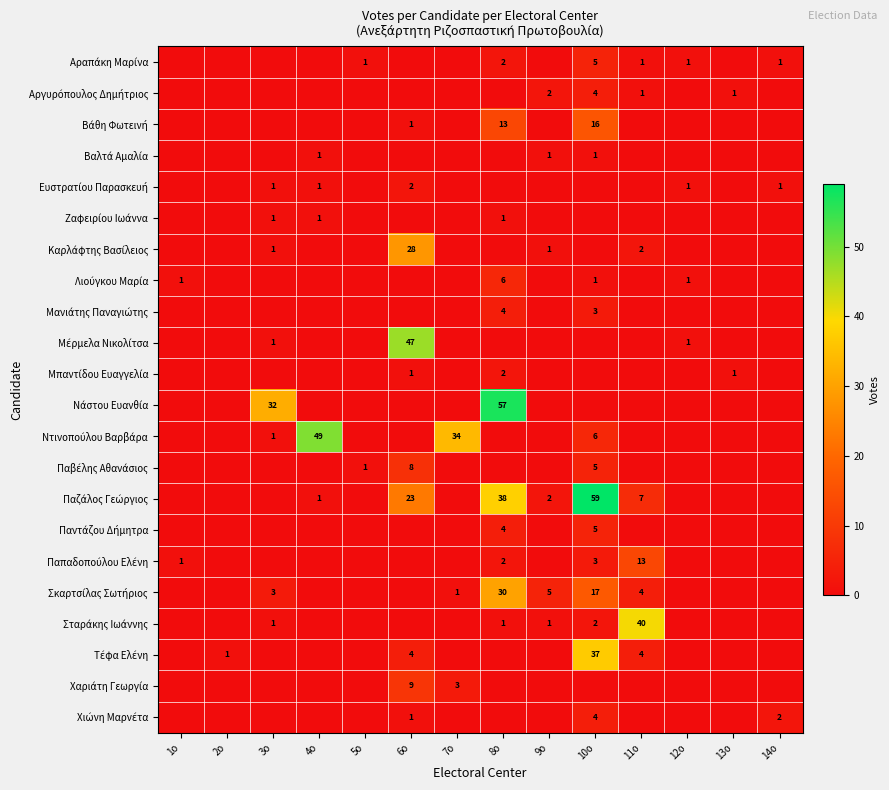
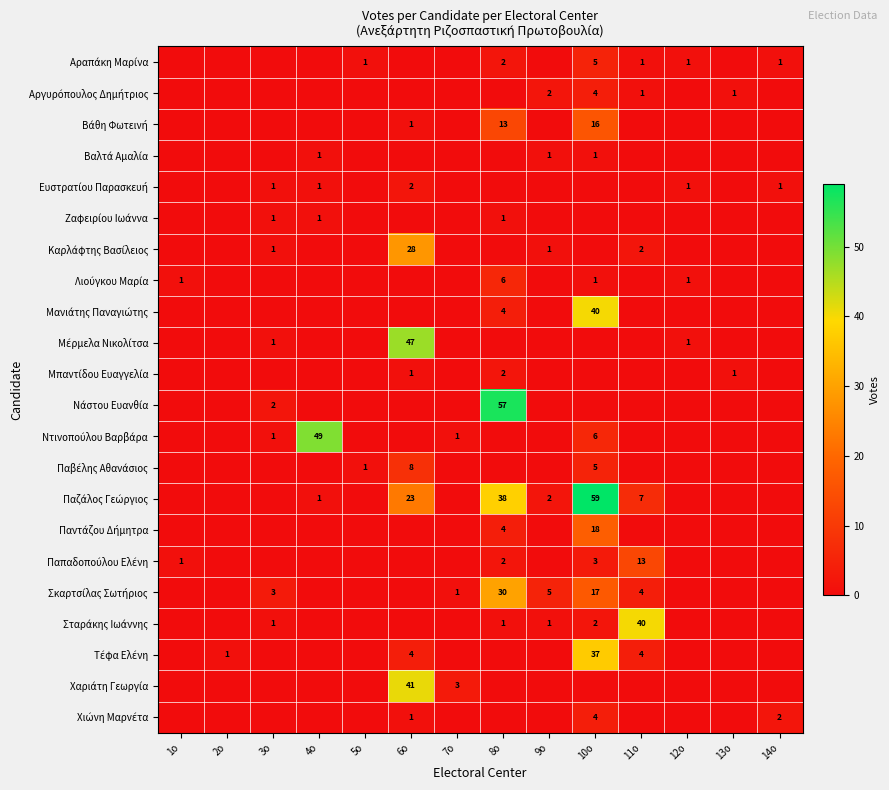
Μανιάτης Παναγιώτης, 10ο: 3 -> 40
Νάστου Ευανθία, 3ο: 32 -> 2
Ντινοπούλου Βαρβάρα, 7ο: 34 -> 1
Παντάζου Δήμητρα, 10ο: 5 -> 18
Χαριάτη Γεωργία, 6ο: 9 -> 41
